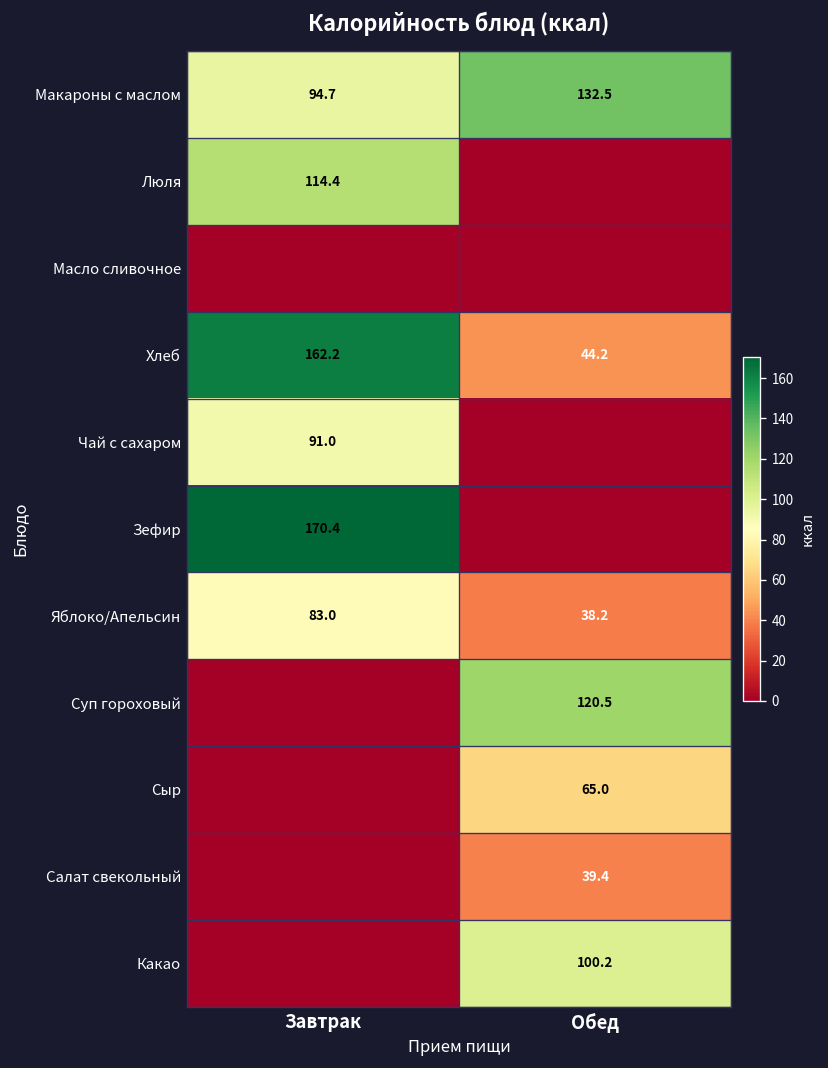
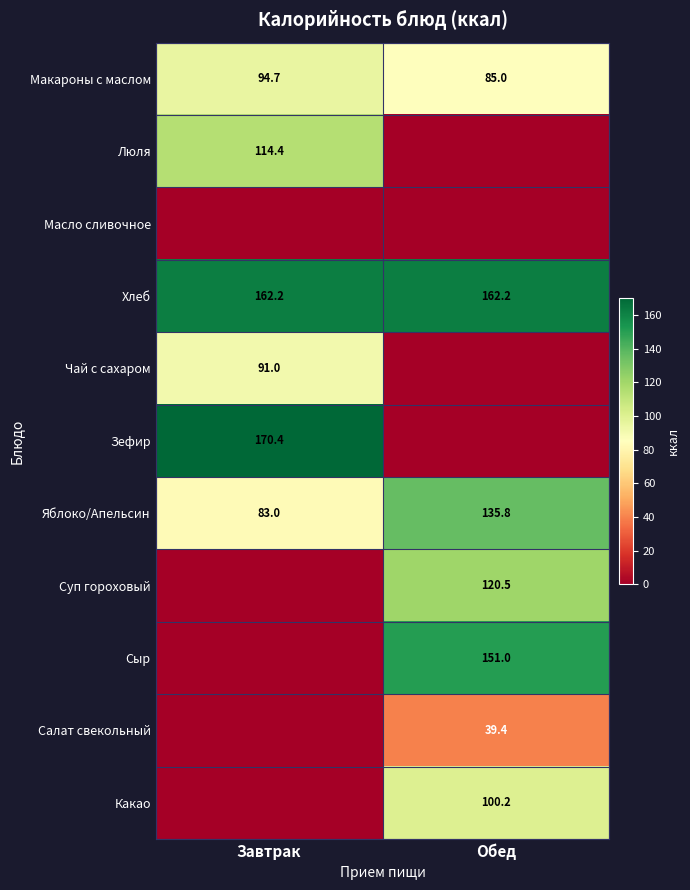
Макароны с маслом, Обед: 132.5 -> 85.0
Хлеб, Обед: 44.2 -> 162.2
Яблоко/Апельсин, Обед: 38.2 -> 135.8
Сыр, Обед: 65.0 -> 151.0
